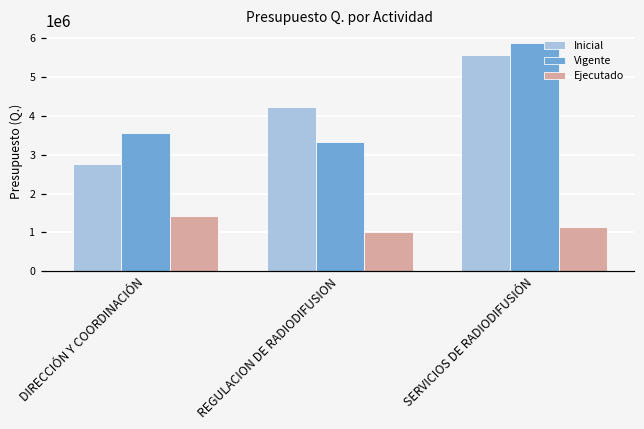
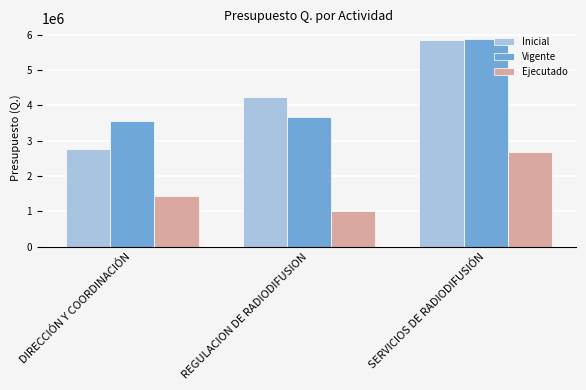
Vigente, REGULACION DE RADIODIFUSION: 3300000 -> 3700000
Inicial, SERVICIOS DE RADIODIFUSIÓN: 5600000 -> 5800000
Ejecutado, SERVICIOS DE RADIODIFUSIÓN: 1100000 -> 2700000
